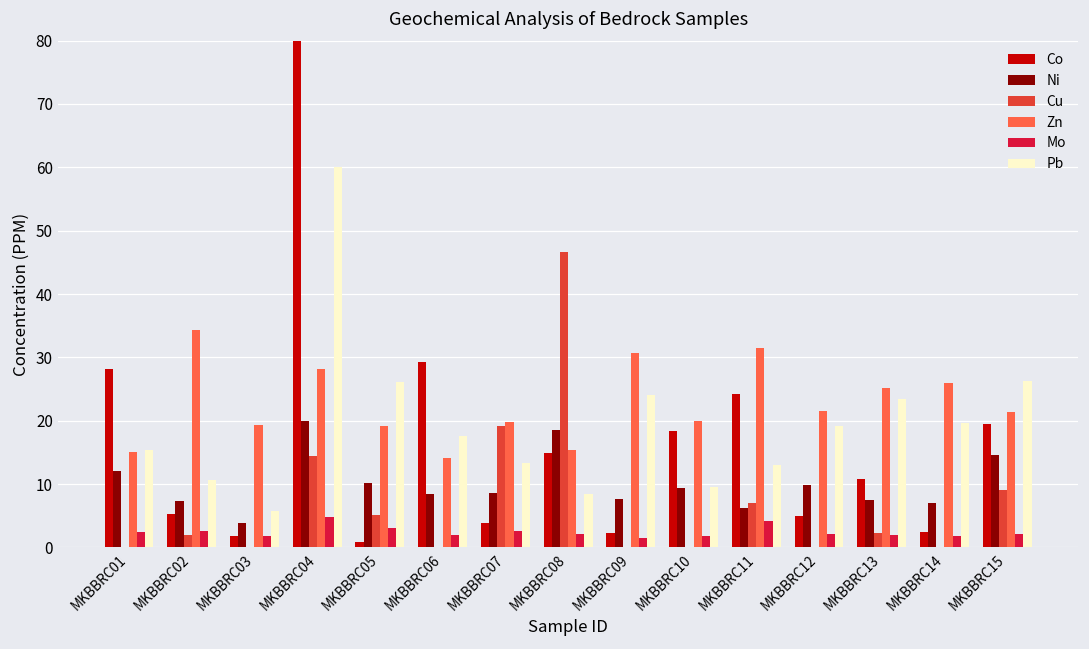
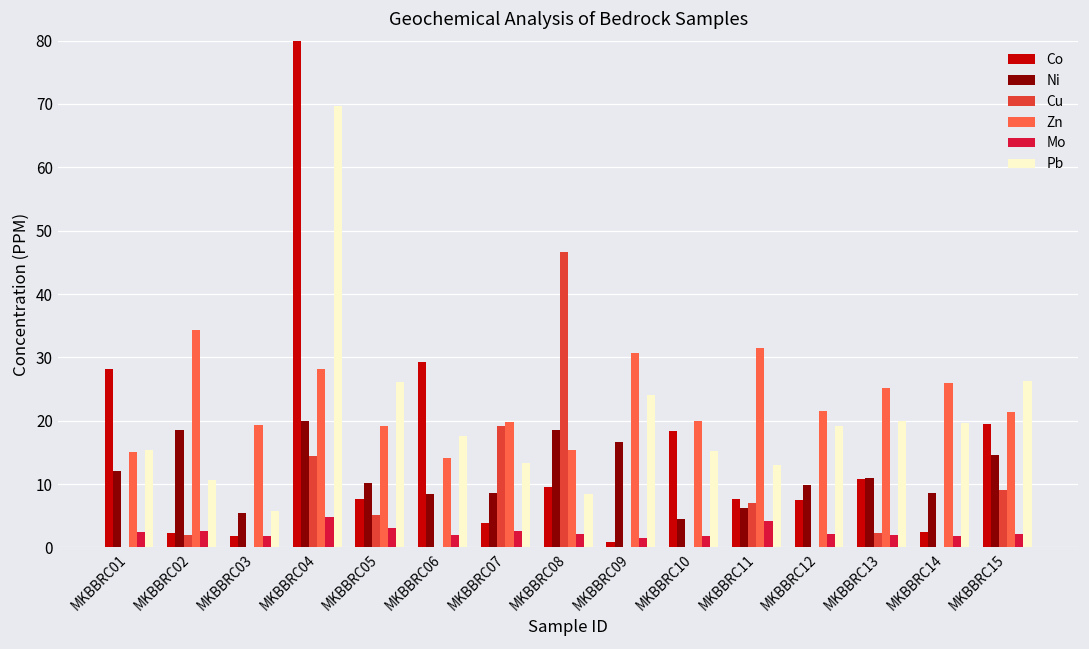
Co, MKBBRC02: 5 -> 2
Ni, MKBBRC02: 7 -> 19
Ni, MKBBRC03: 4 -> 5
Pb, MKBBRC04: 60 -> 70
Co, MKBBRC05: 1 -> 8
Co, MKBBRC08: 15 -> 10
Co, MKBBRC09: 2 -> 1
Ni, MKBBRC09: 8 -> 17
Ni, MKBBRC10: 9 -> 5
Pb, MKBBRC10: 10 -> 15
Co, MKBBRC11: 24 -> 8
Co, MKBBRC12: 5 -> 7
Ni, MKBBRC13: 8 -> 11
Pb, MKBBRC13: 23 -> 20
Ni, MKBBRC14: 7 -> 9
